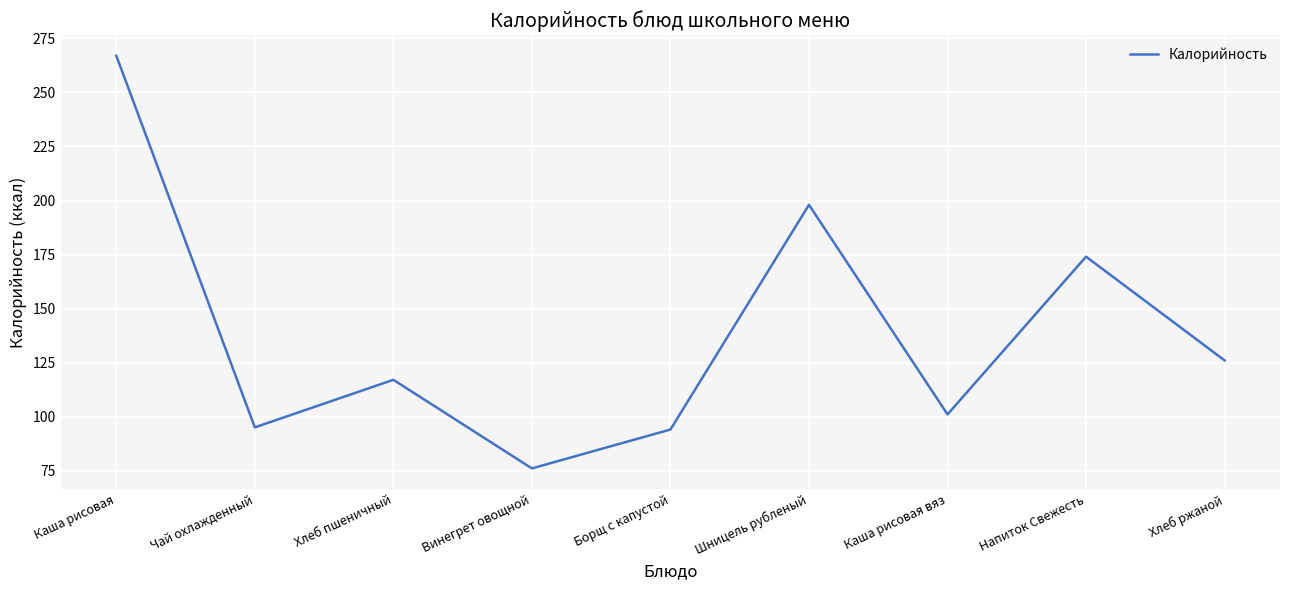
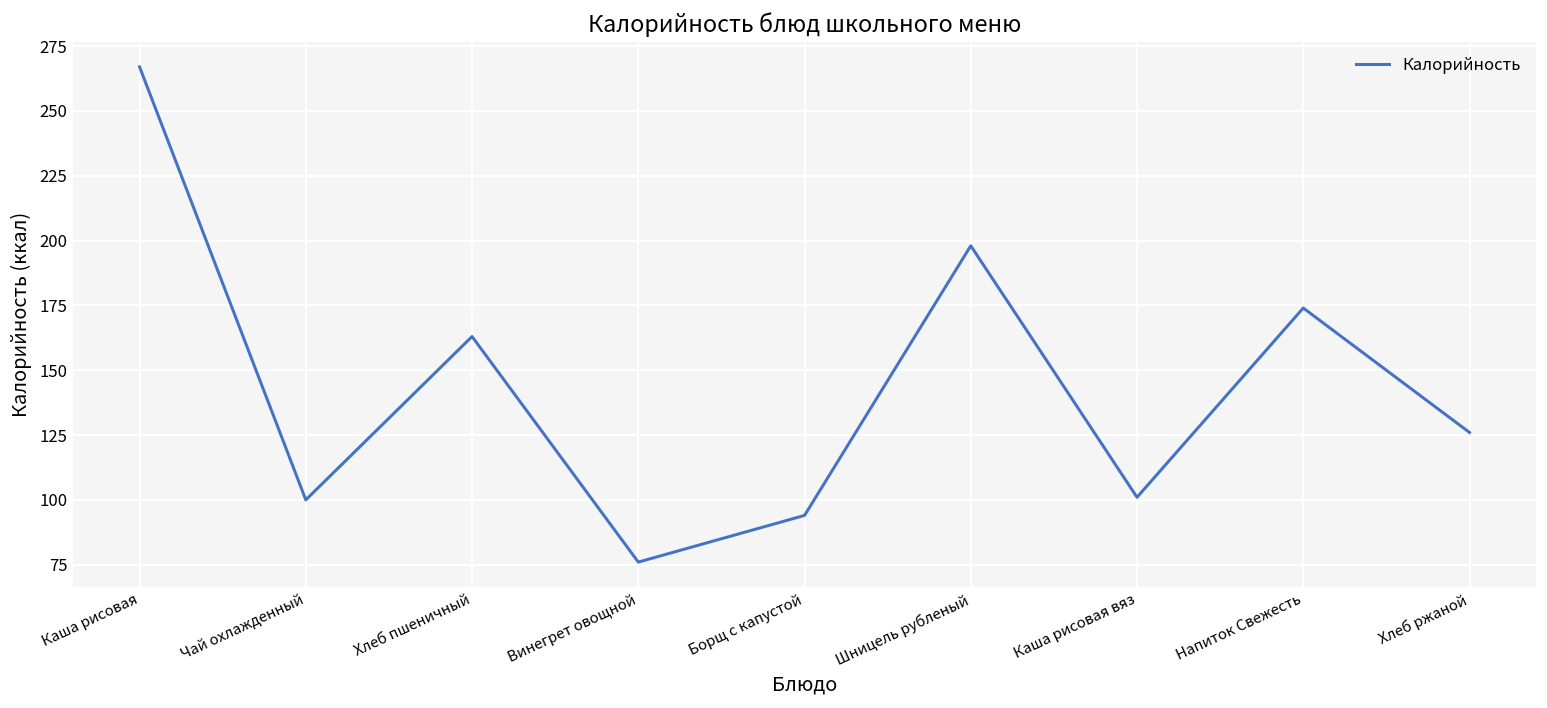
Чай охлажденный: 95 -> 100
Хлеб пшеничный: 117 -> 163
